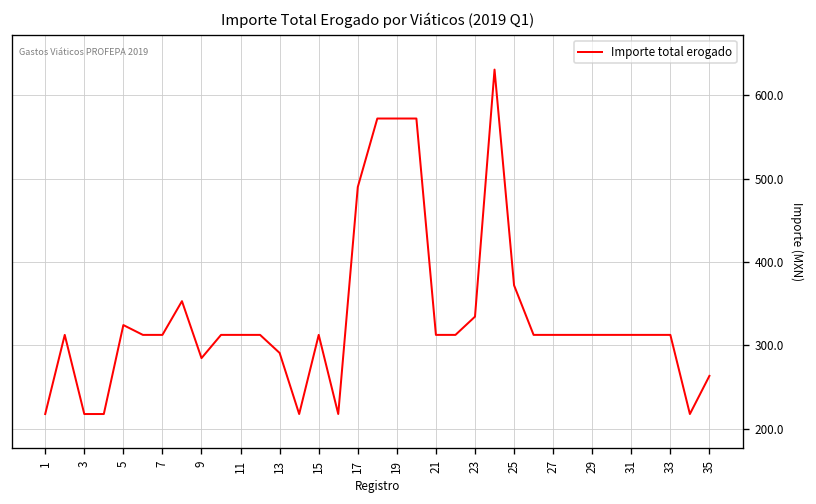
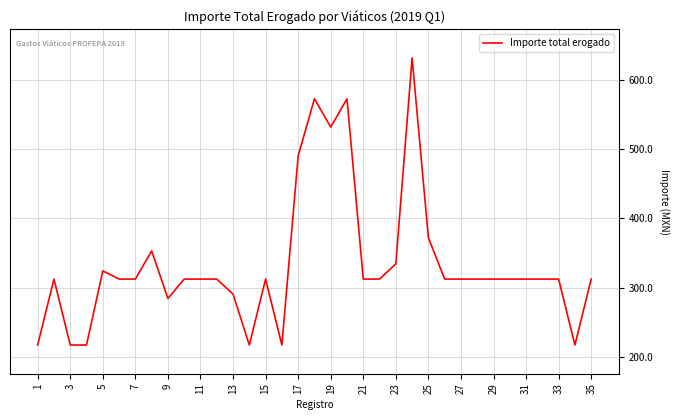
19: 570 -> 530
35: 260 -> 310
